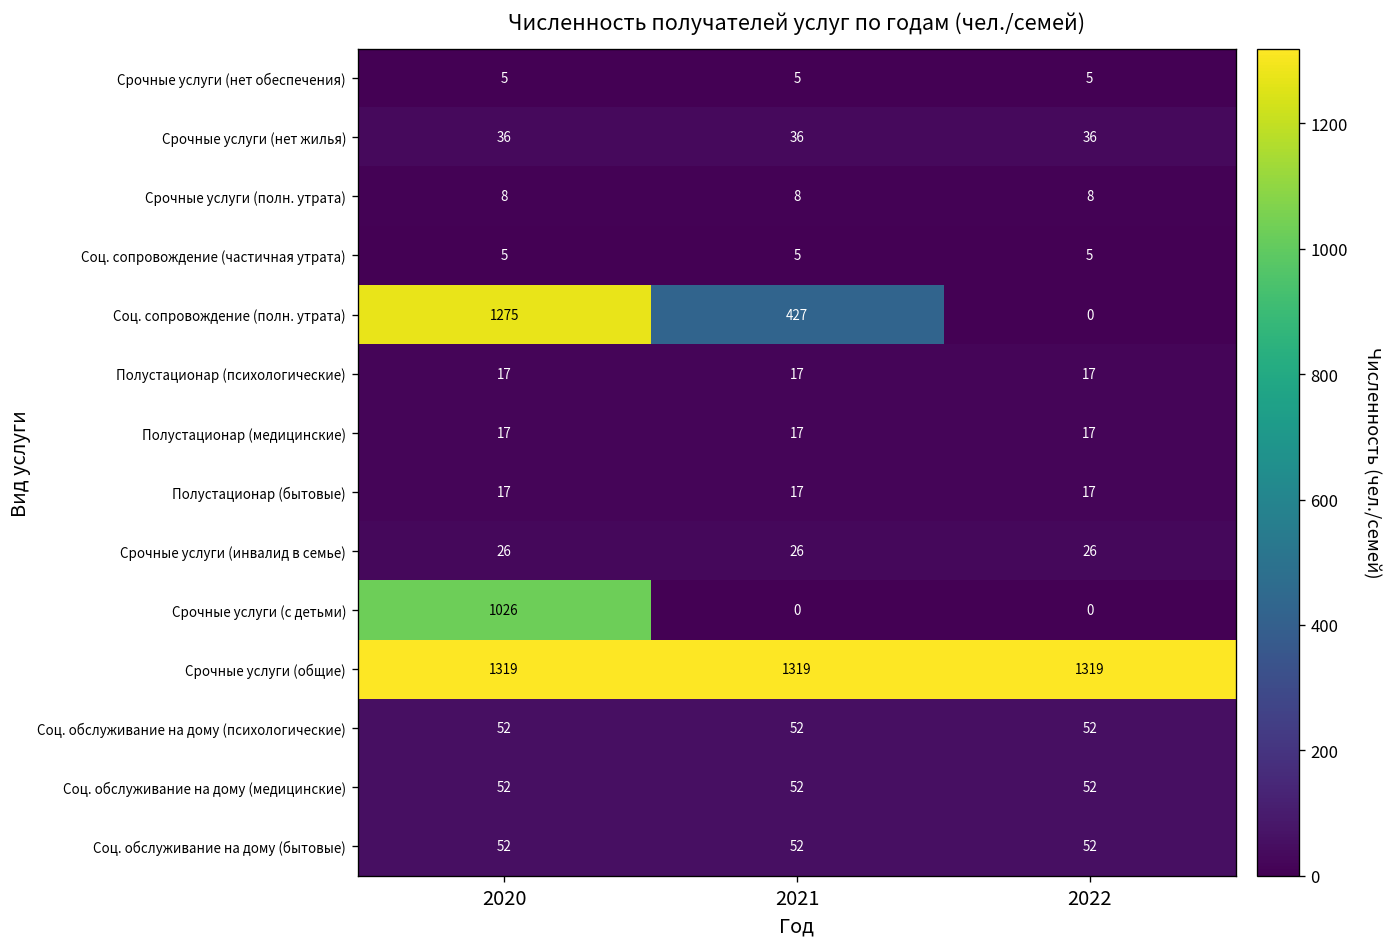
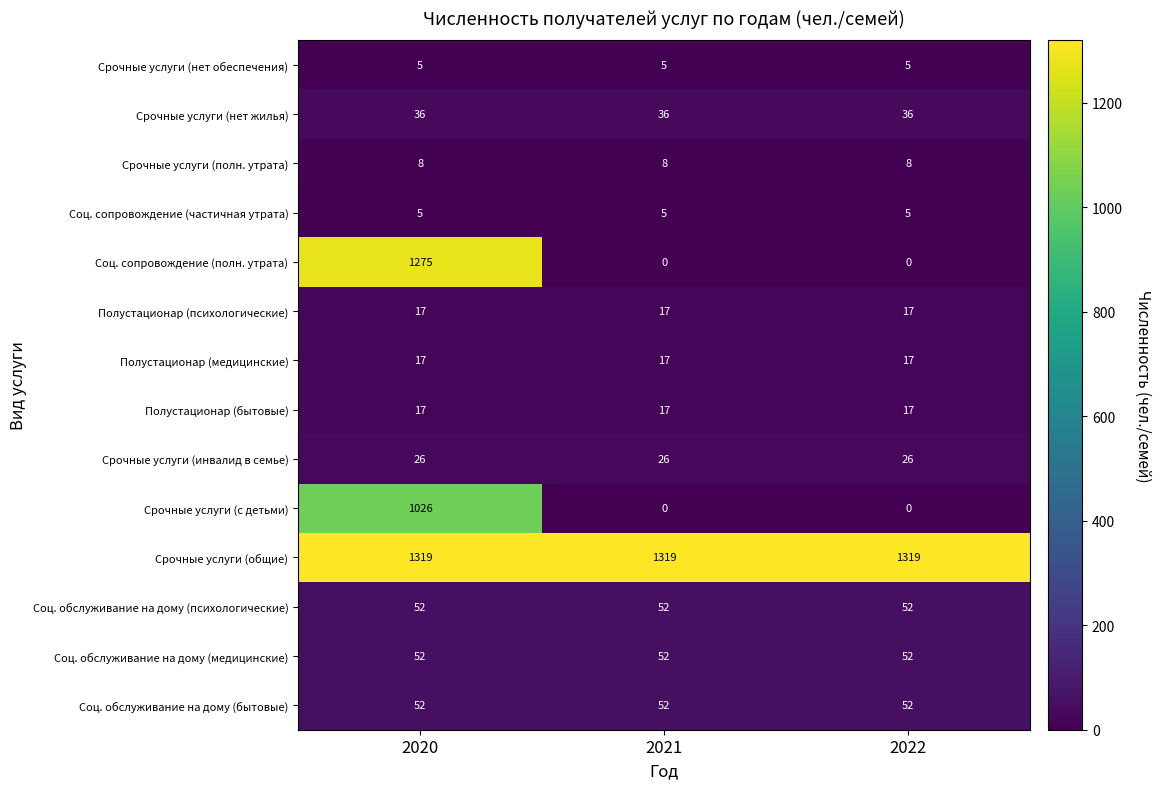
Соц. сопровождение (полн. утрата), 2021: 427 -> 0
